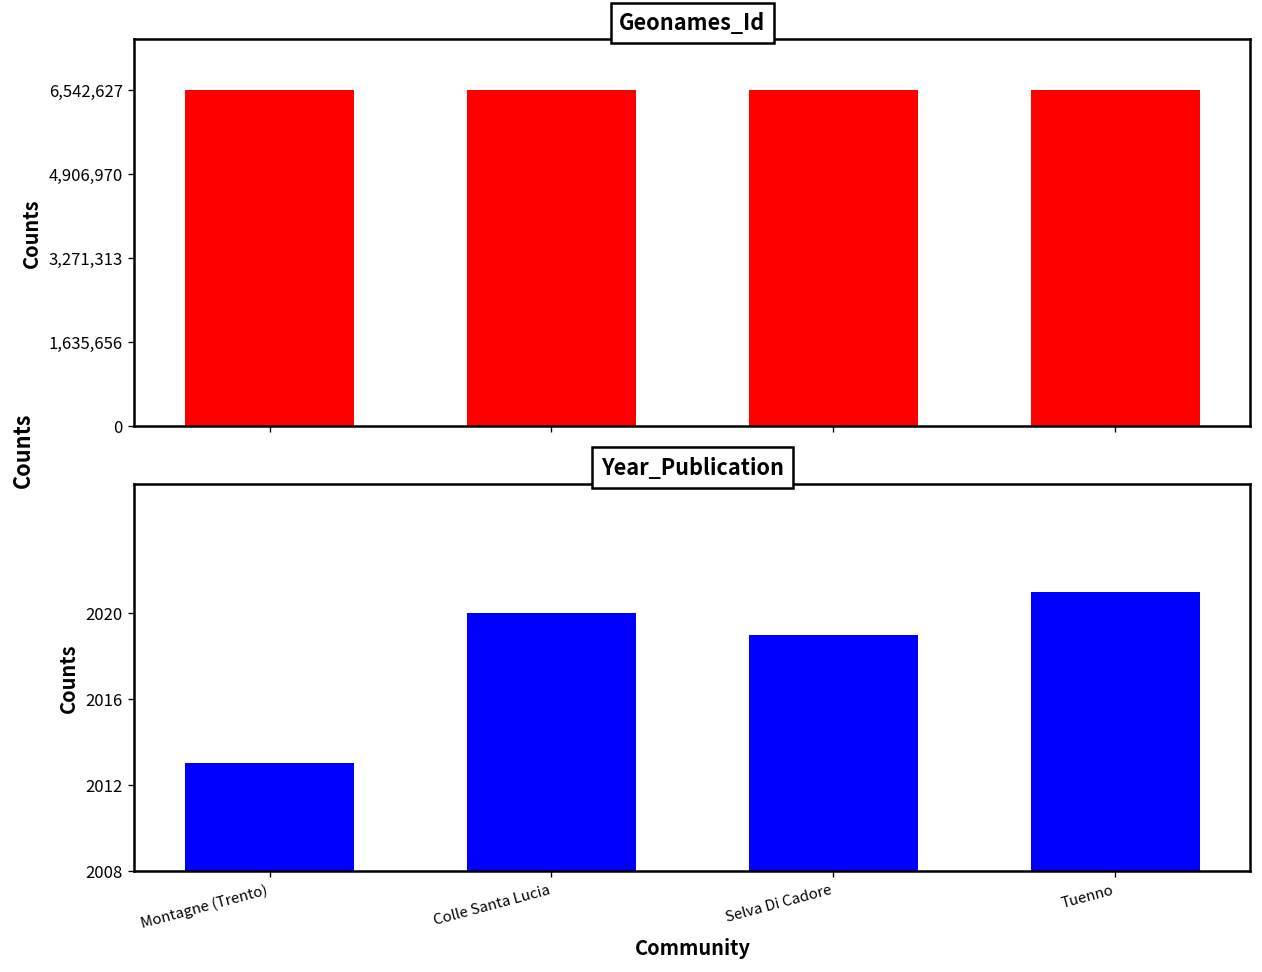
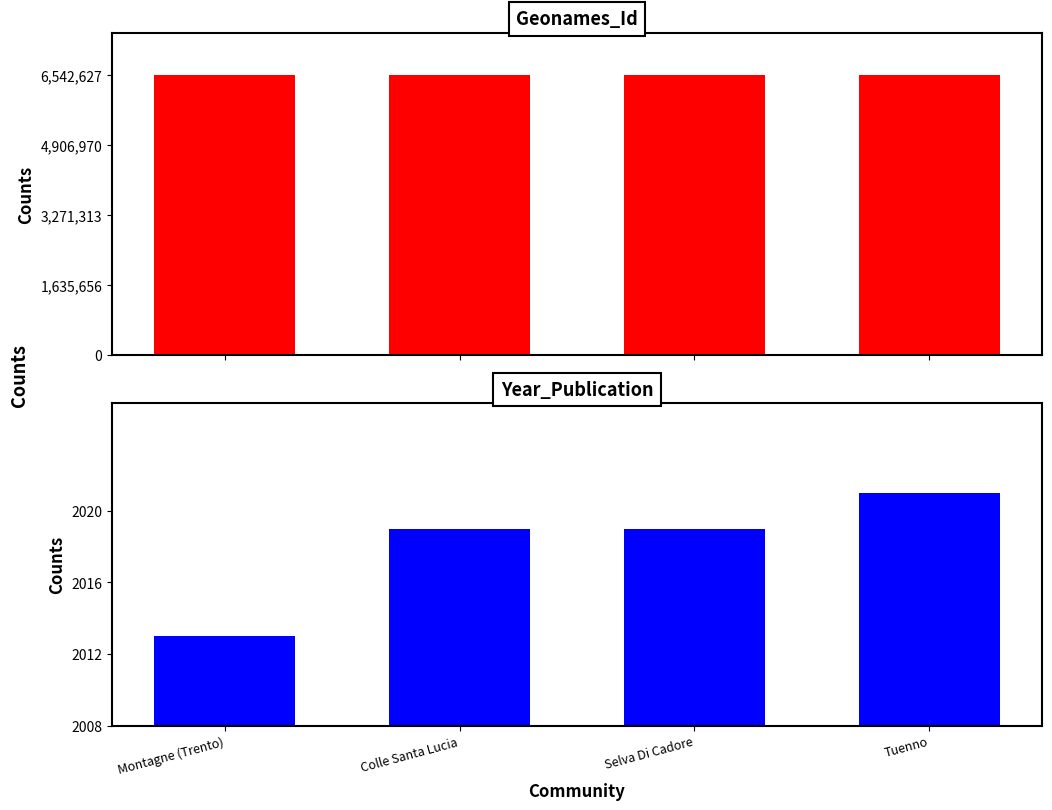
Year_Publication, Colle Santa Lucia: 2020 -> 2019
